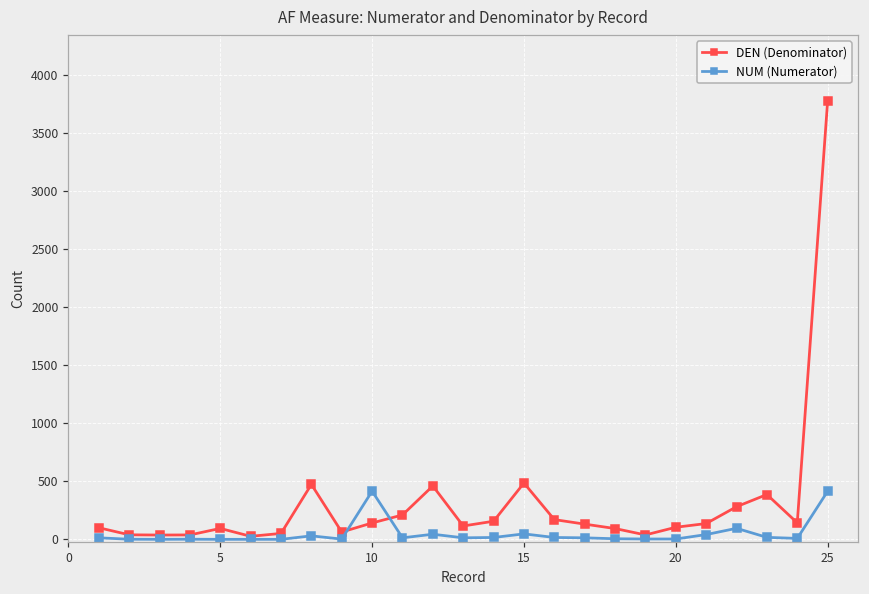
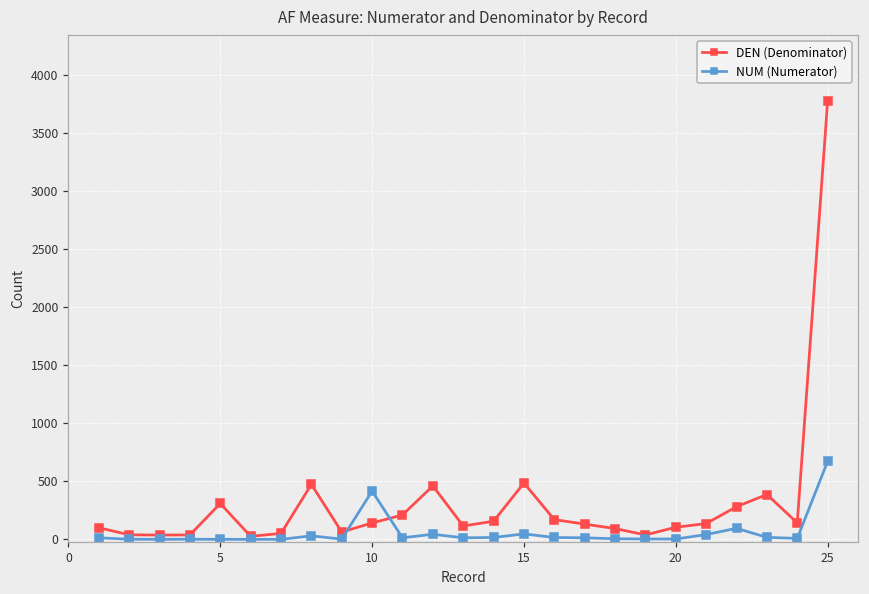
DEN (Denominator), 5: 90 -> 310
NUM (Numerator), 25: 410 -> 670
